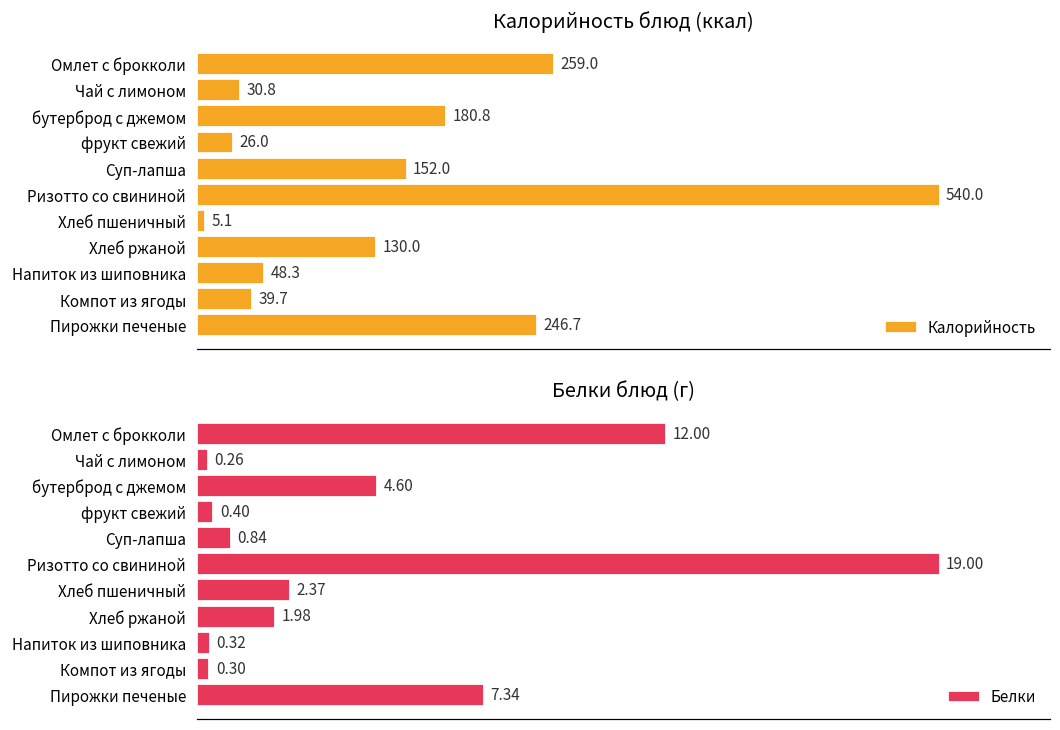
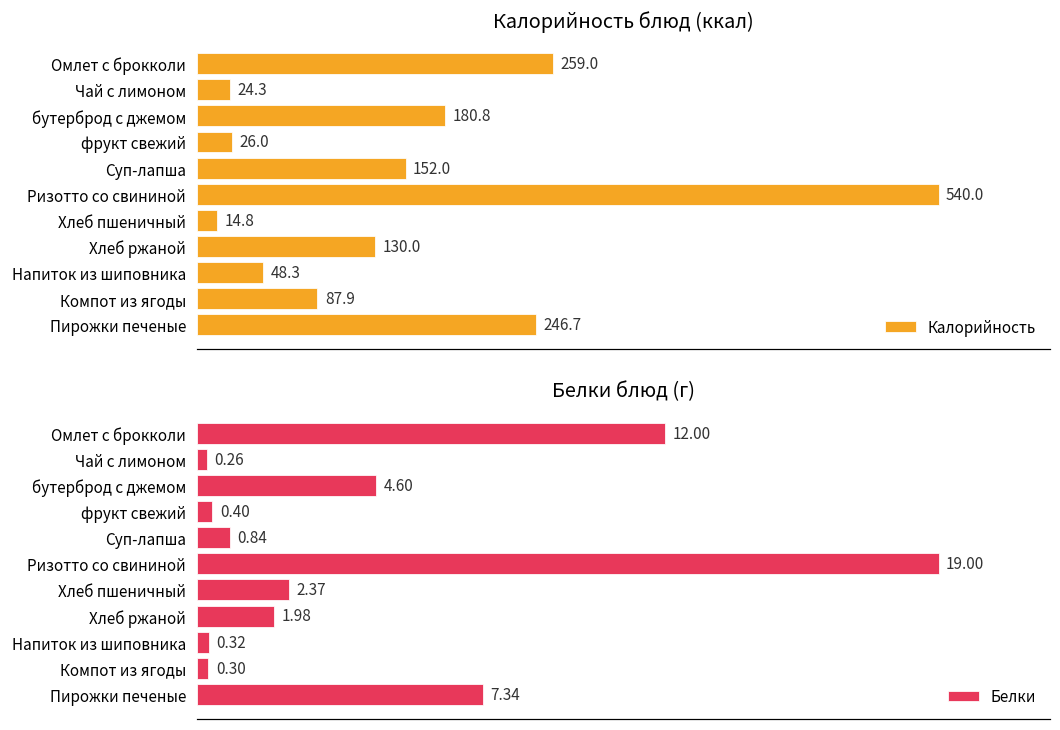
Калорийность блюд (ккал), Чай с лимоном: 30.8 -> 24.3
Калорийность блюд (ккал), Хлеб пшеничный: 5.1 -> 14.8
Калорийность блюд (ккал), Компот из ягоды: 39.7 -> 87.9
